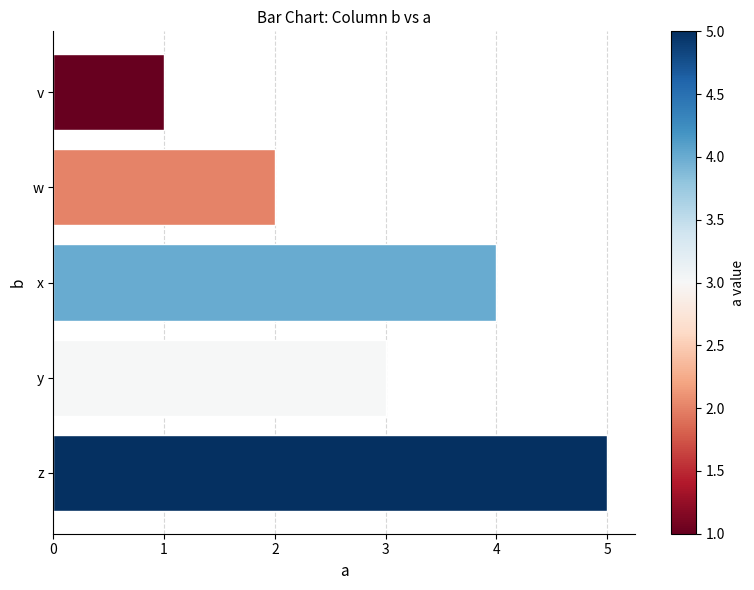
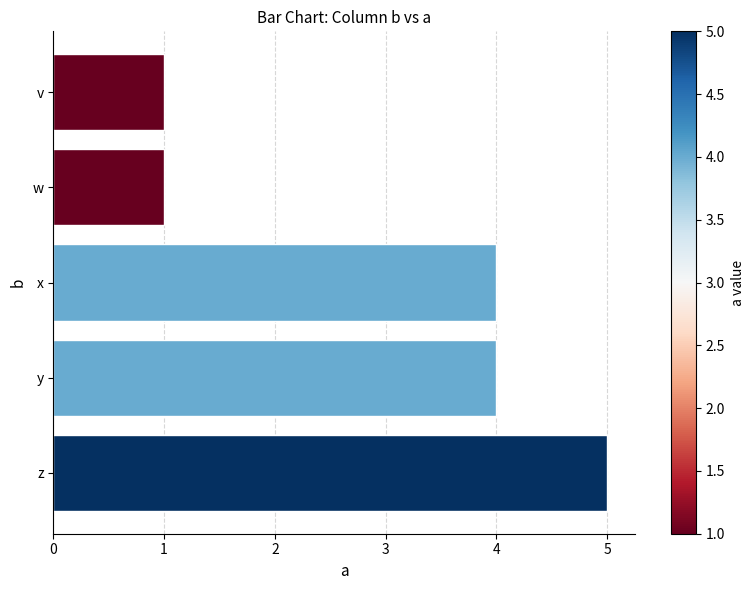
w: 2 -> 1
y: 3 -> 4
